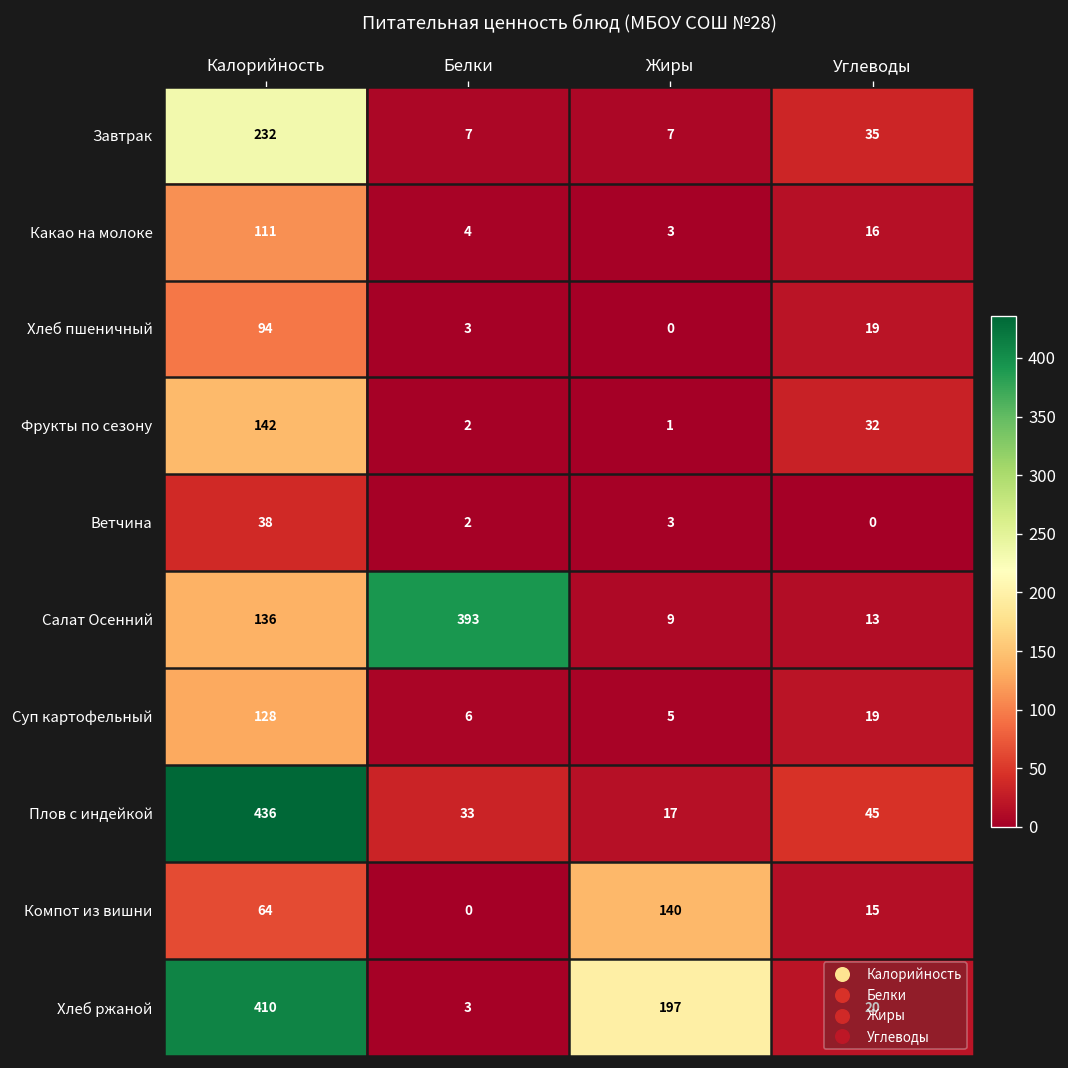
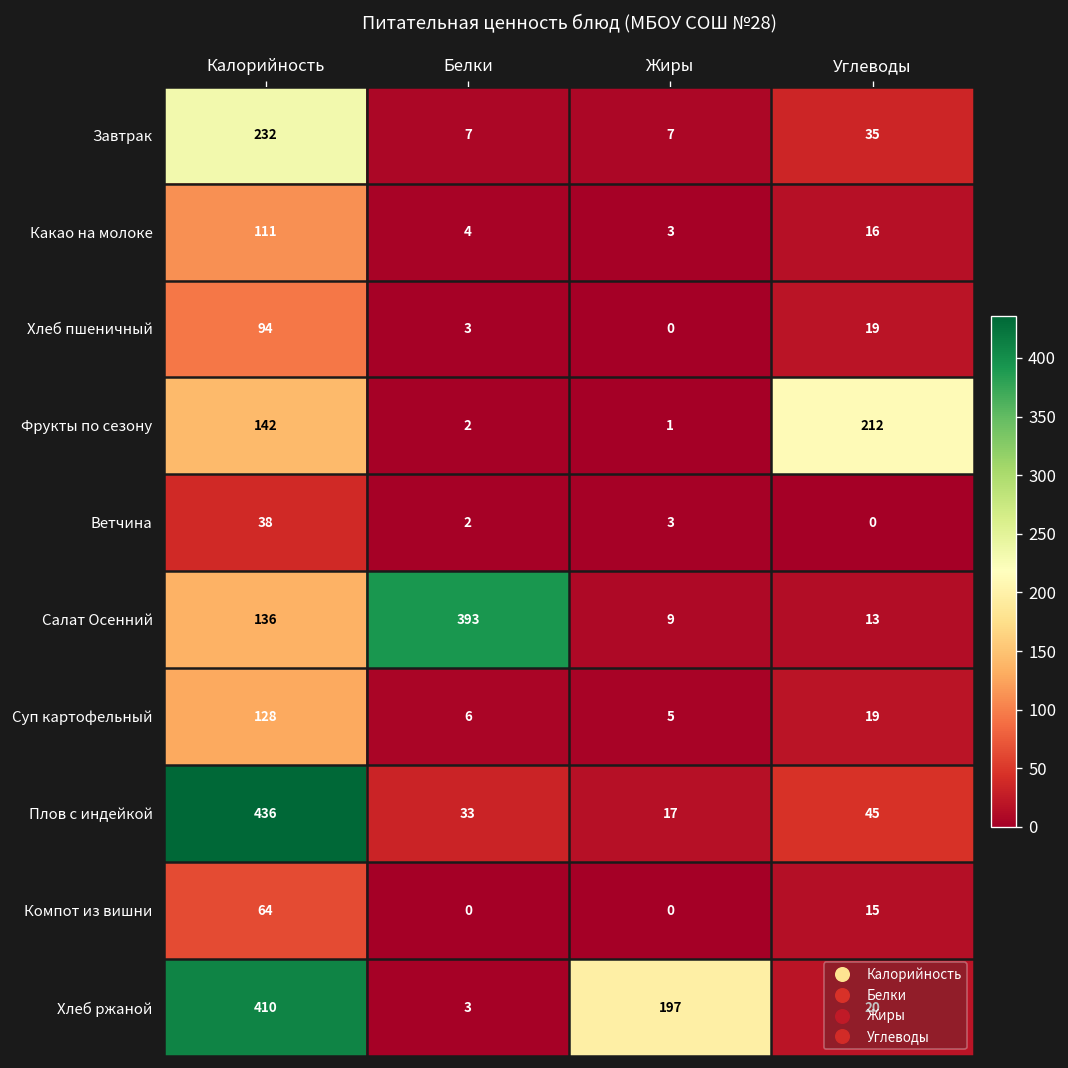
Фрукты по сезону, Углеводы: 32 -> 212
Компот из вишни, Жиры: 140 -> 0
